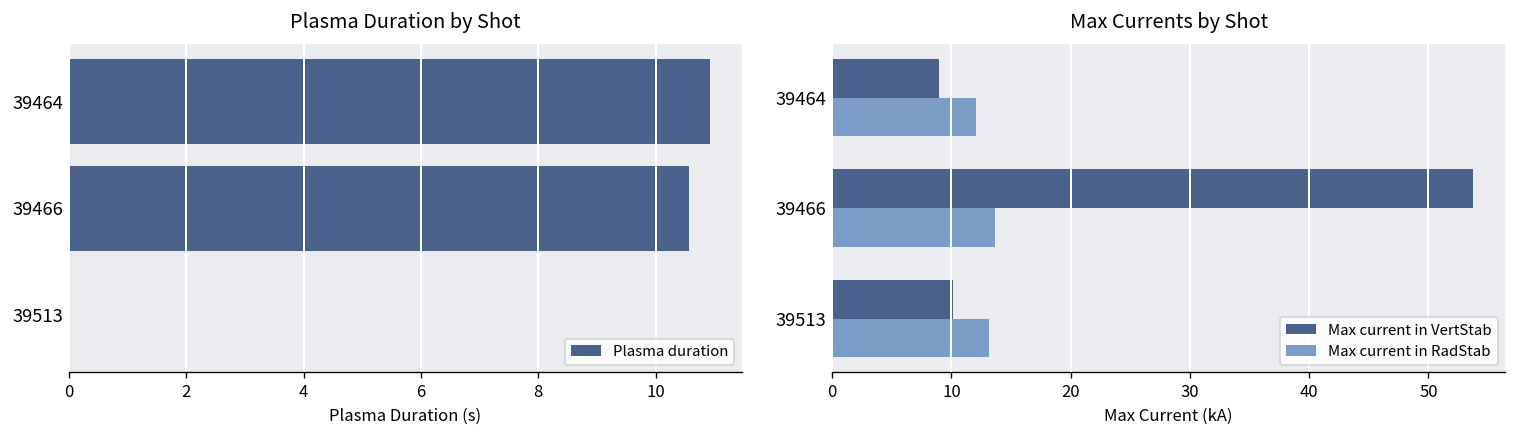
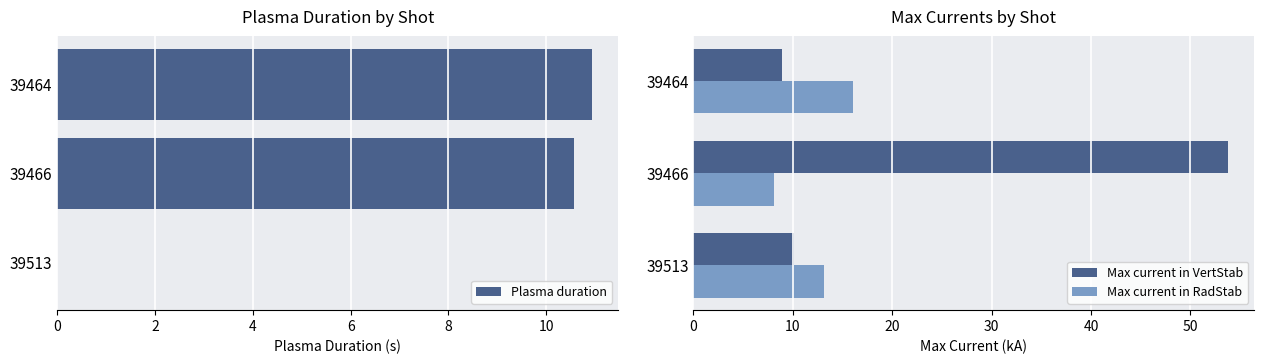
Max Currents by Shot, Max current in RadStab, 39464: 12 -> 16
Max Currents by Shot, Max current in RadStab, 39466: 14 -> 8
